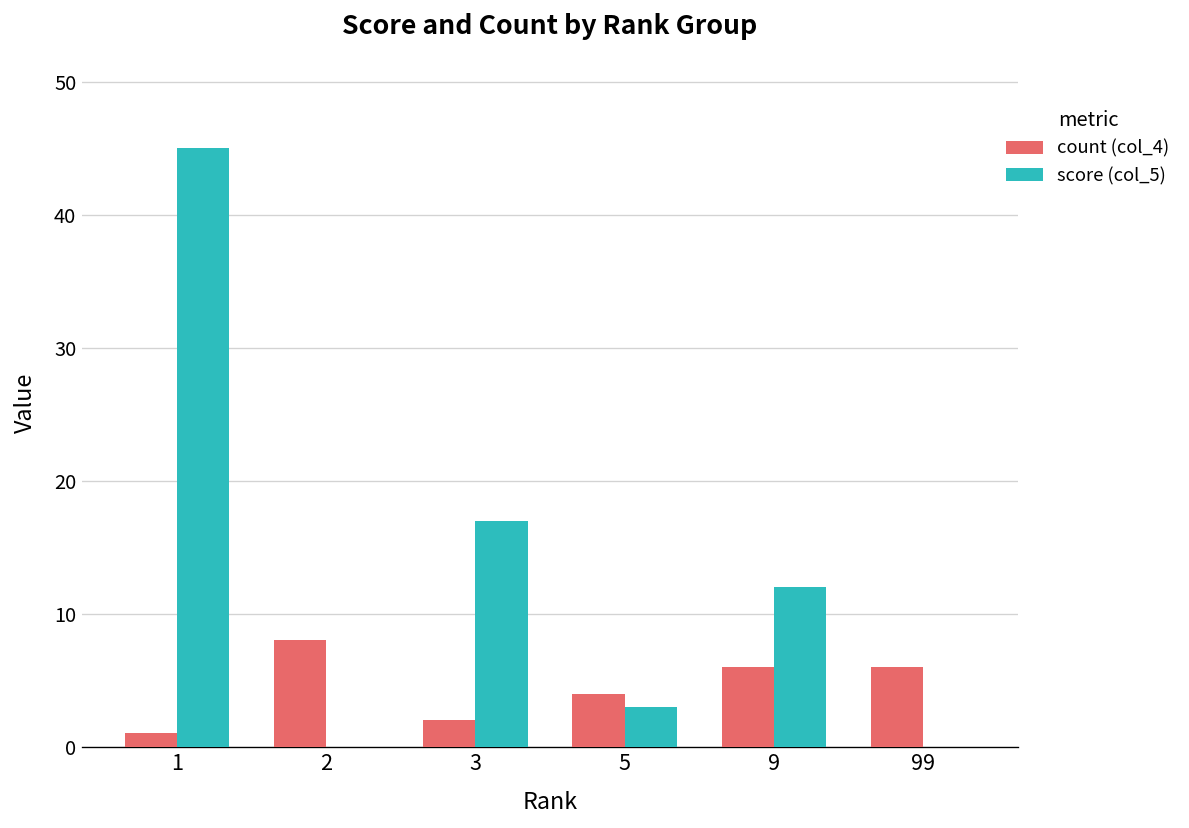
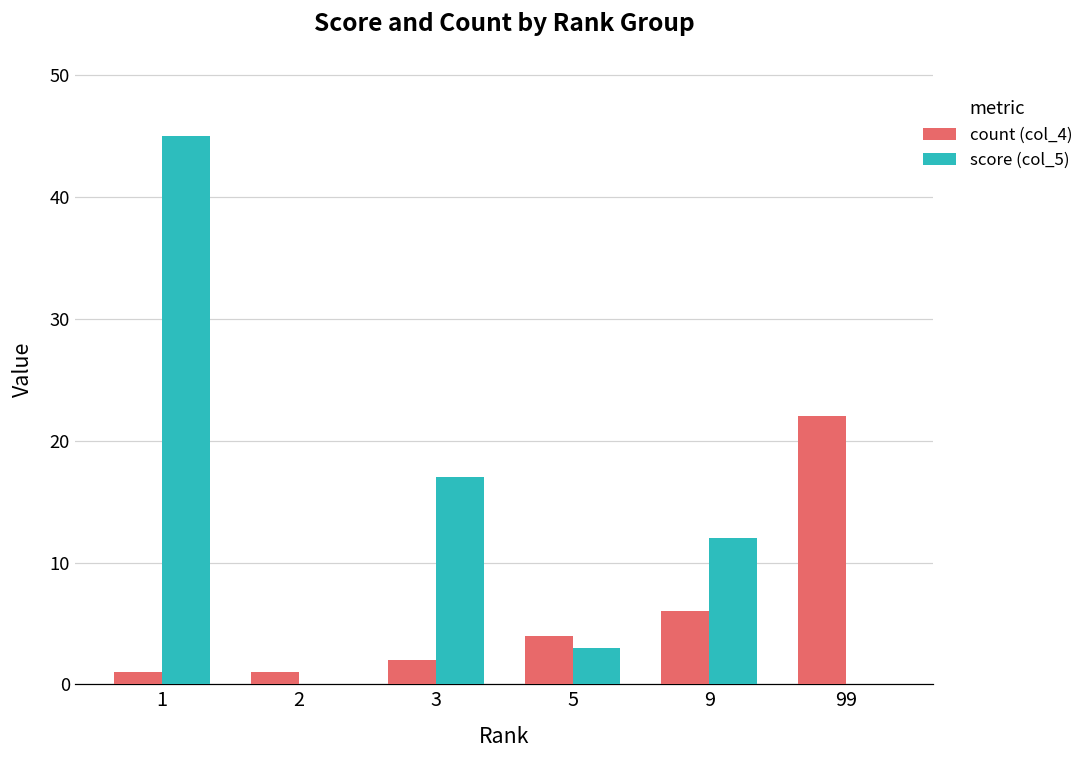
count (col_4), 2: 8 -> 1
count (col_4), 99: 6 -> 22
